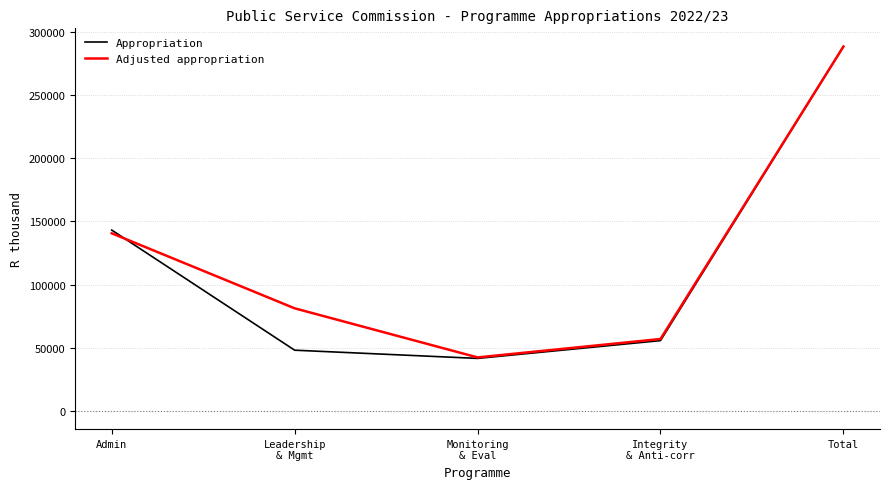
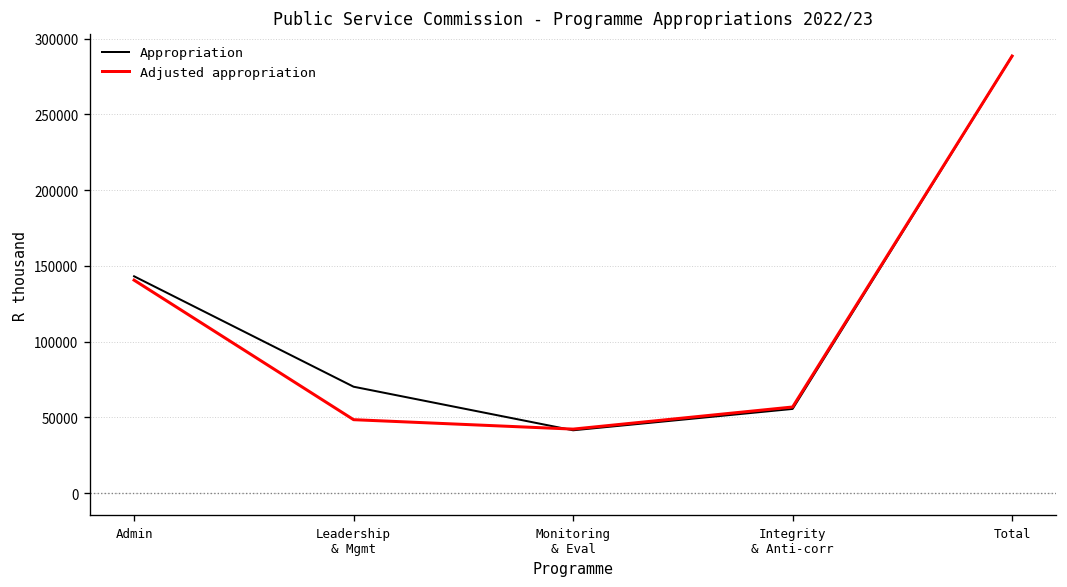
Appropriation, Leadership & Mgmt: 48000 -> 70000
Adjusted appropriation, Leadership & Mgmt: 81000 -> 49000
